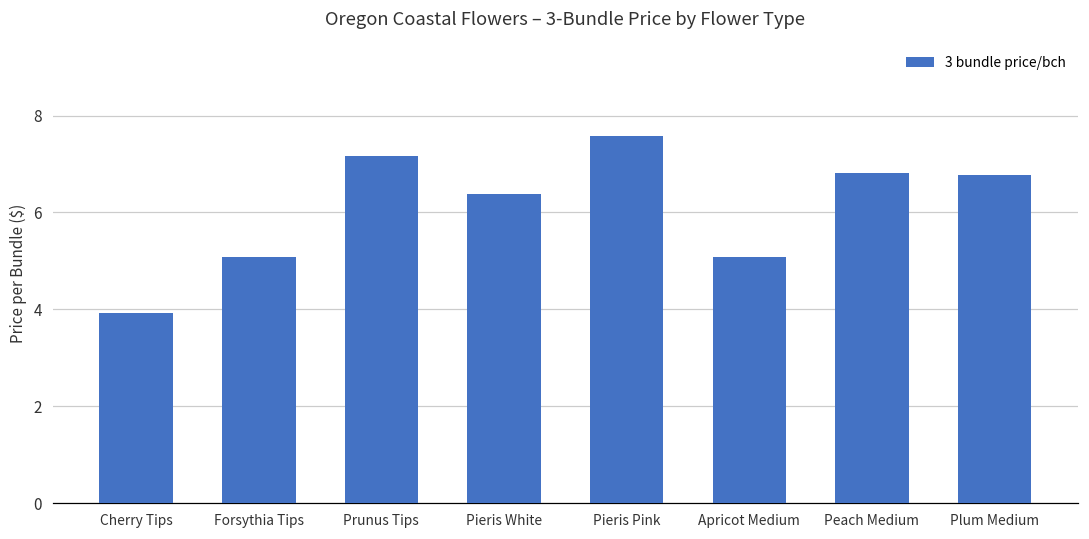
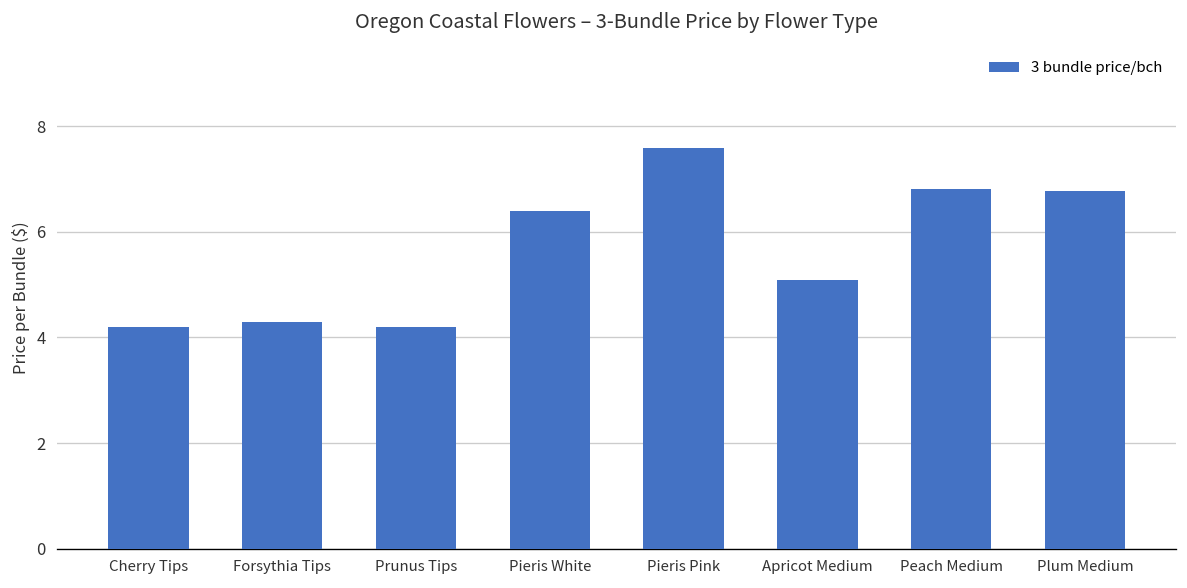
Cherry Tips: 3.9 -> 4.2
Forsythia Tips: 5.1 -> 4.3
Prunus Tips: 7.2 -> 4.2
